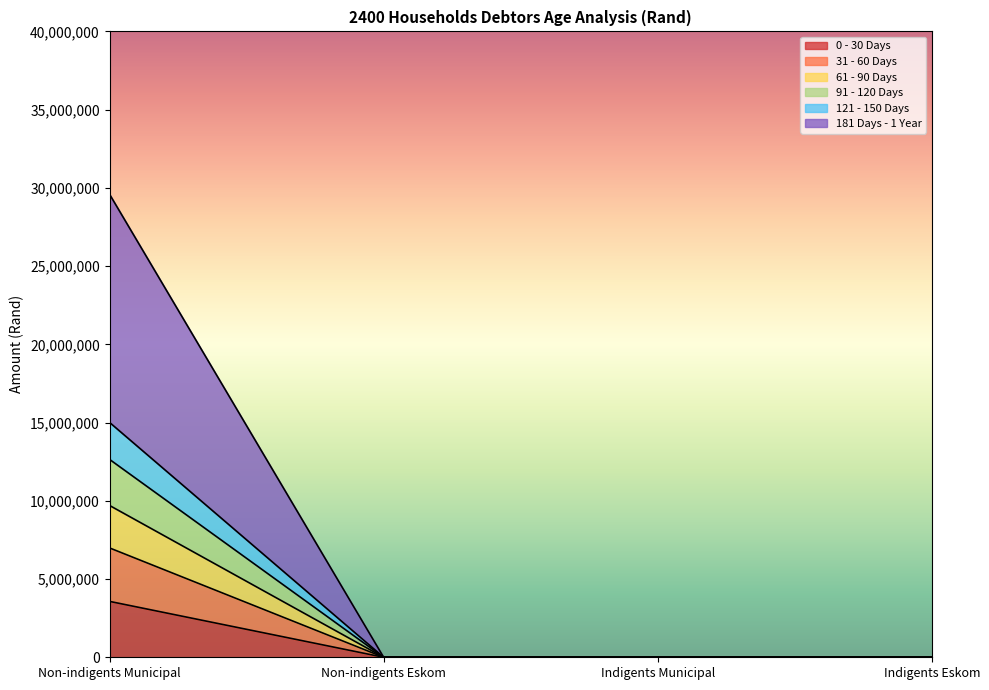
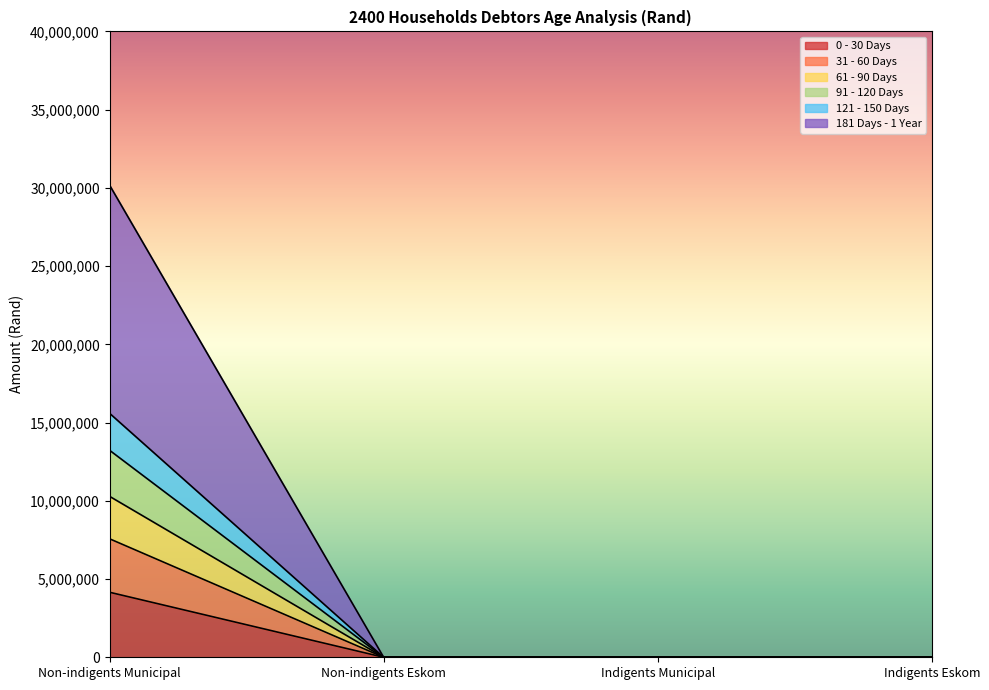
0 - 30 Days, Non-indigents Municipal: 3,600,000 -> 4,200,000
